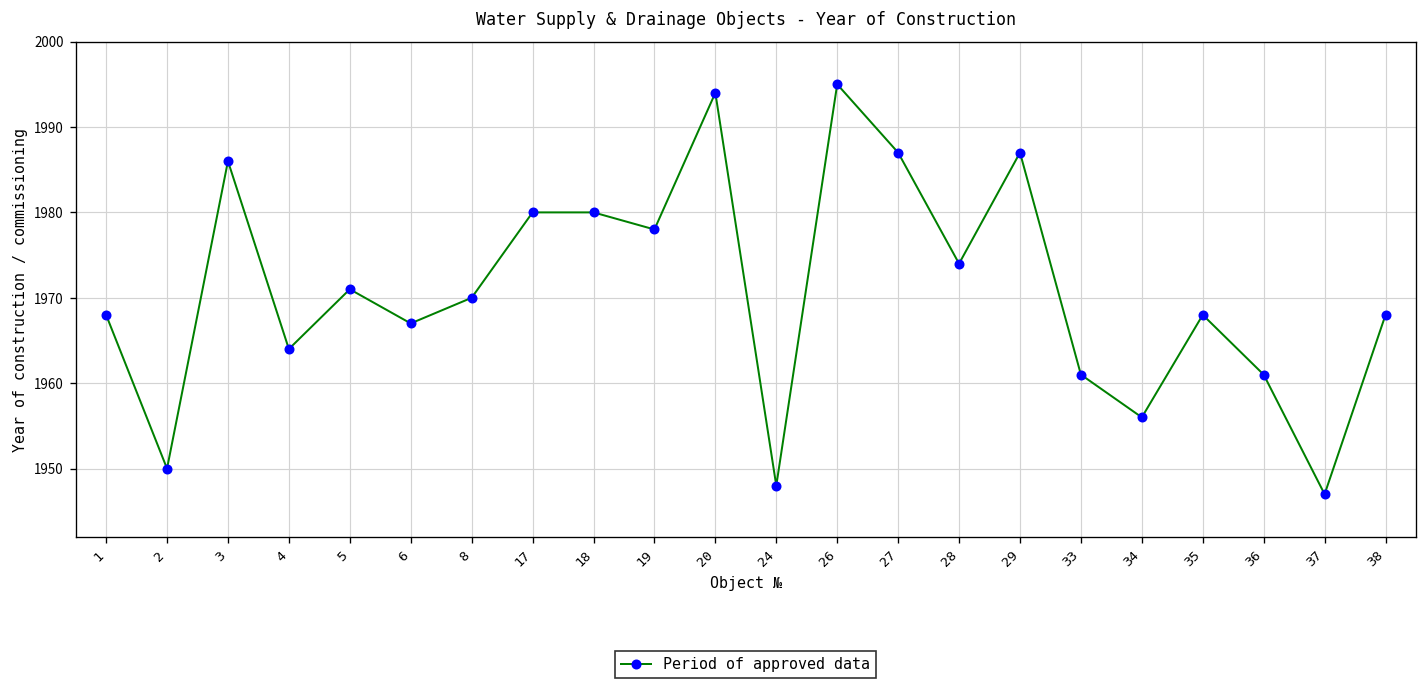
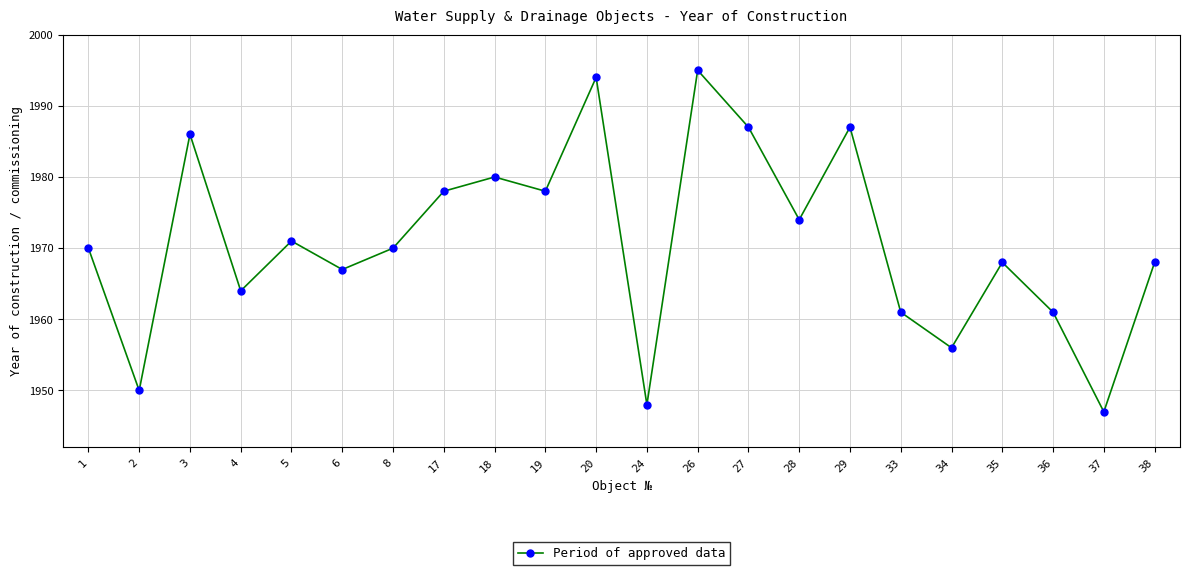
1: 1968 -> 1970
17: 1980 -> 1978
